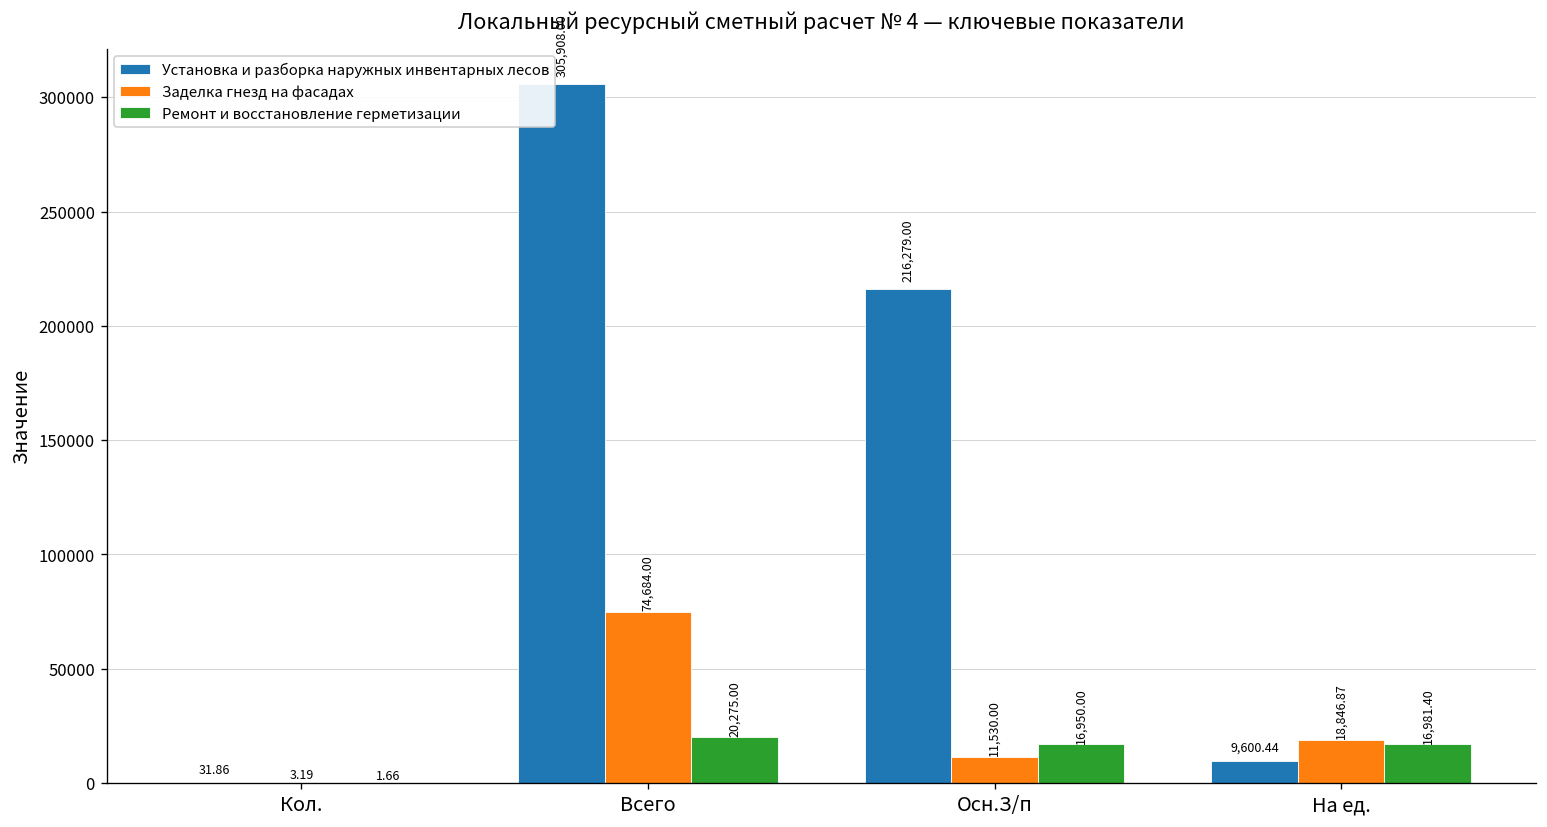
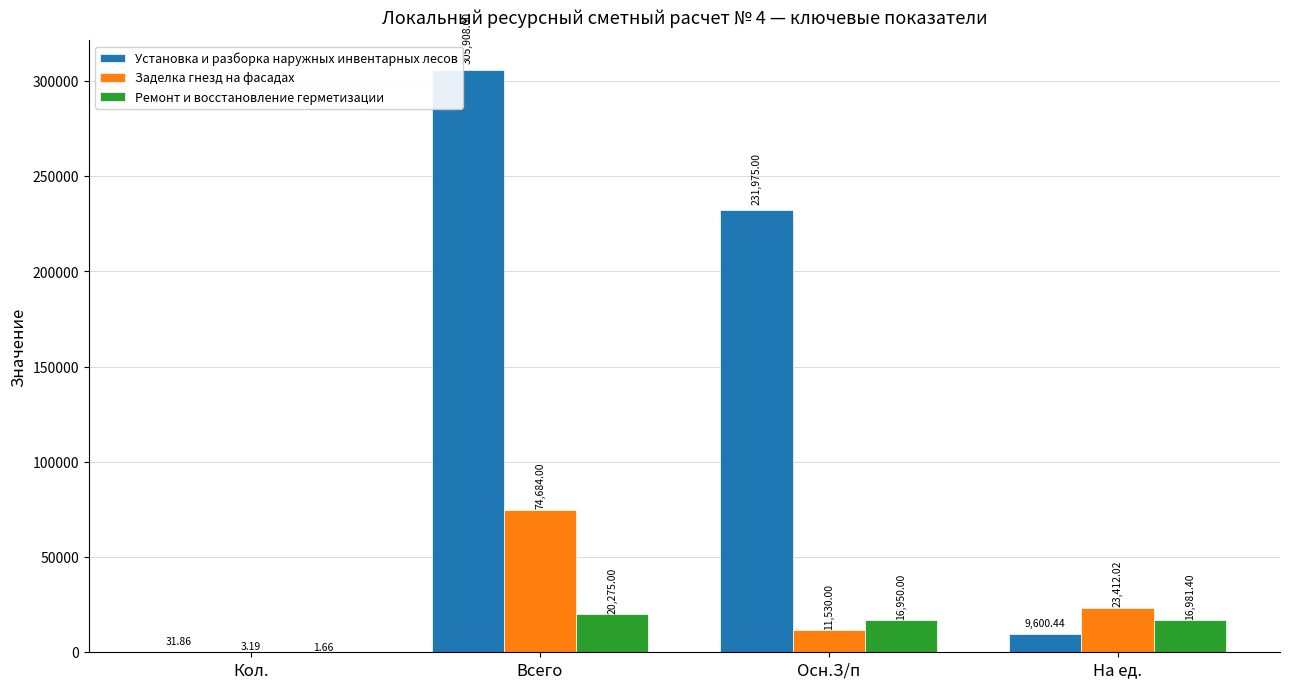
Установка и разборка наружных инвентарных лесов, Осн.З/п: 216,279.00 -> 231,975.00
Заделка гнезд на фасадах, На ед.: 18,846.87 -> 23,412.02
